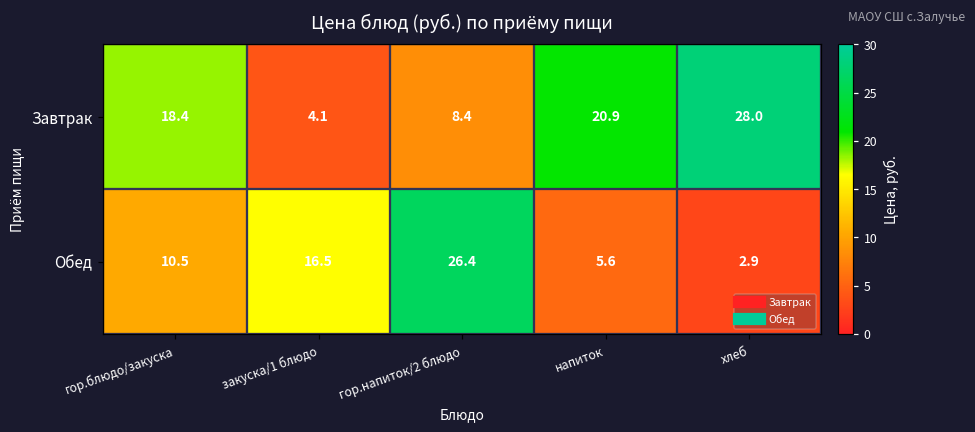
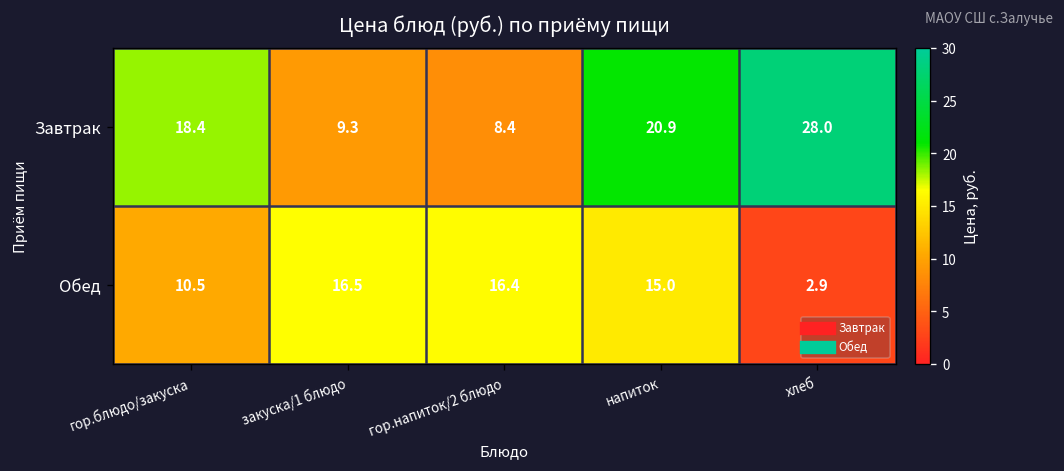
Завтрак, закуска/1 блюдо: 4.1 -> 9.3
Обед, гор.напиток/2 блюдо: 26.4 -> 16.4
Обед, напиток: 5.6 -> 15.0
